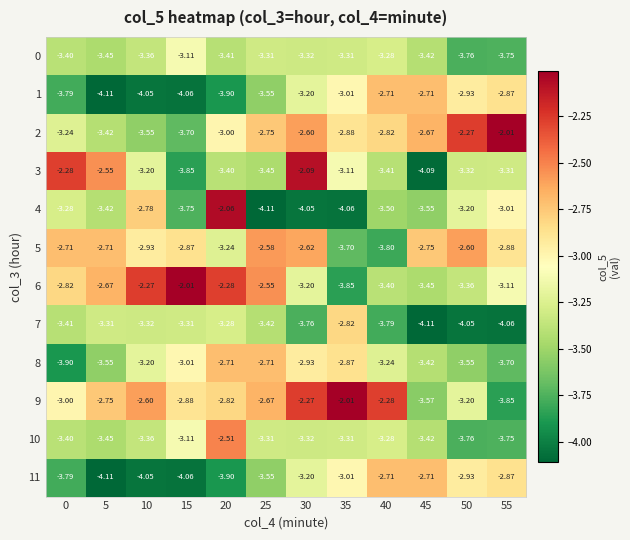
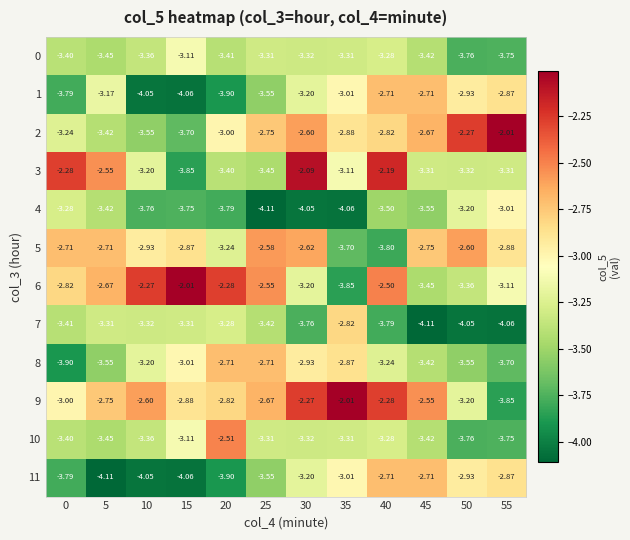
1, 5: -4.11 -> -3.17
3, 40: -3.41 -> -2.19
3, 45: -4.09 -> -3.31
4, 10: -2.78 -> -3.76
4, 20: -2.06 -> -3.79
6, 40: -3.40 -> -2.50
9, 45: -3.57 -> -2.55
